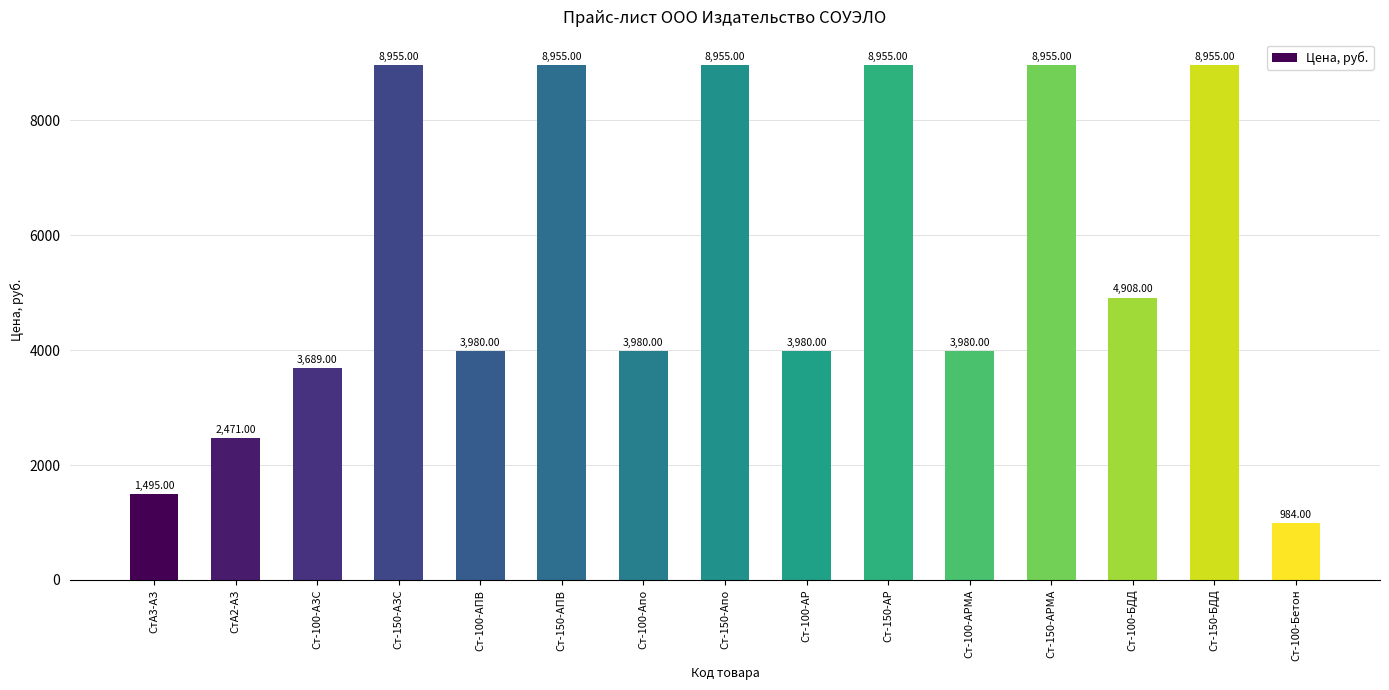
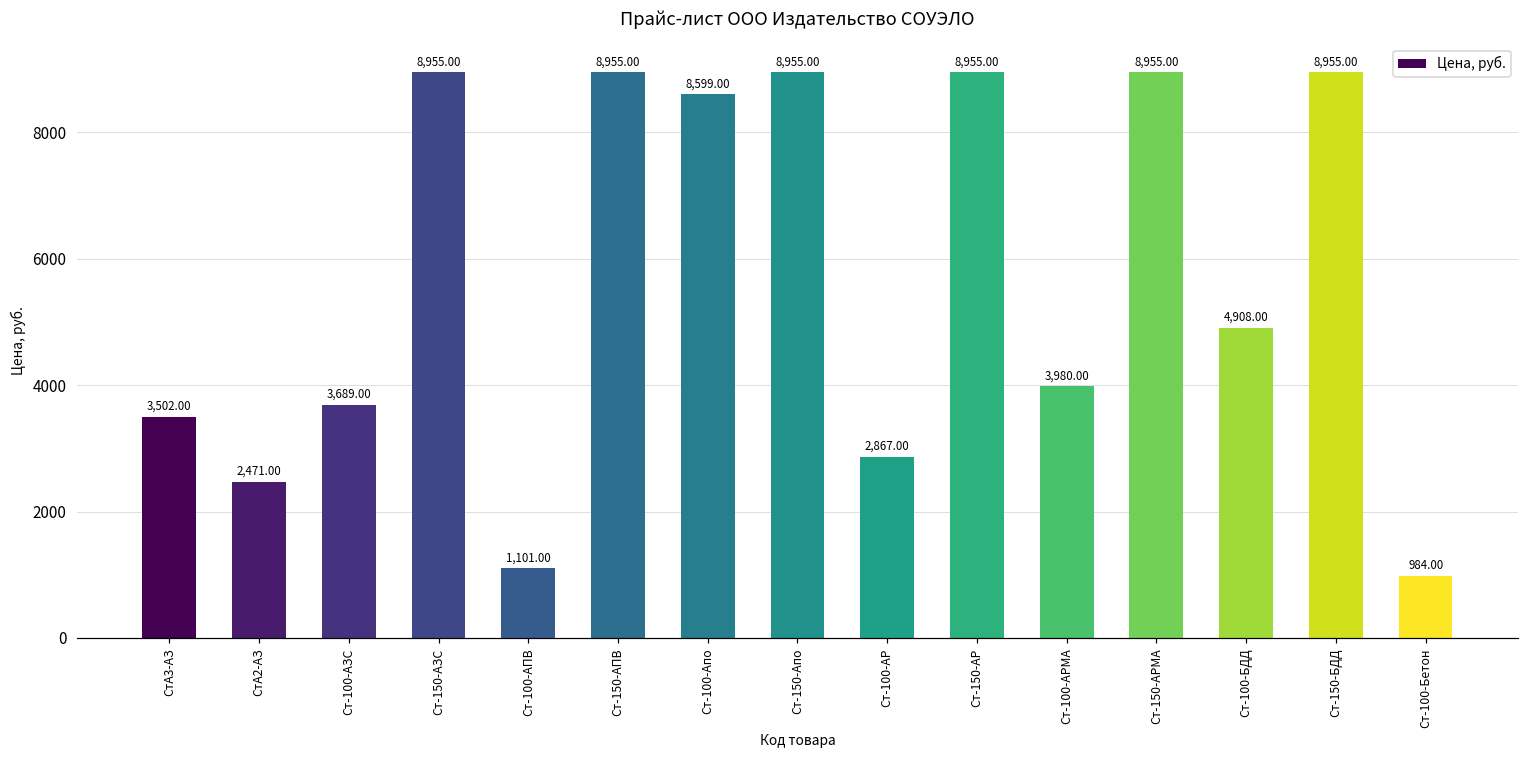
СтА3-АЗ: 1,495.00 -> 3,502.00
Ст-100-АПВ: 3,980.00 -> 1,101.00
Ст-100-Апо: 3,980.00 -> 8,599.00
Ст-100-АР: 3,980.00 -> 2,867.00
